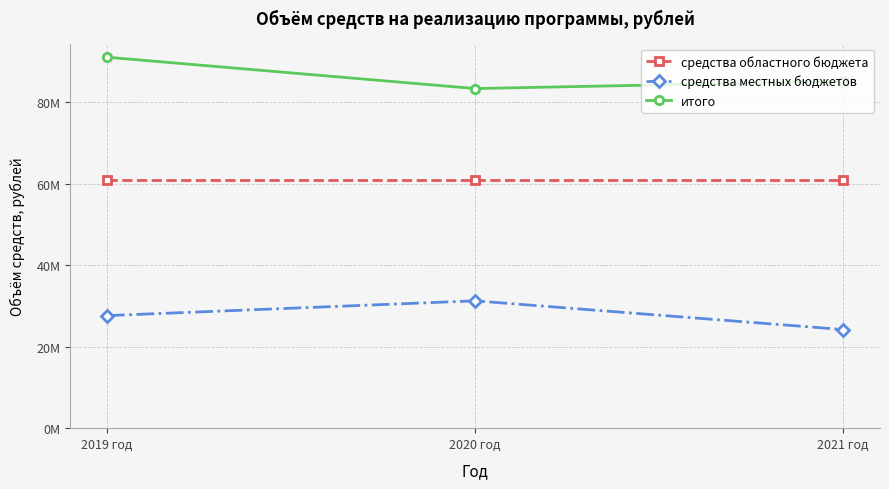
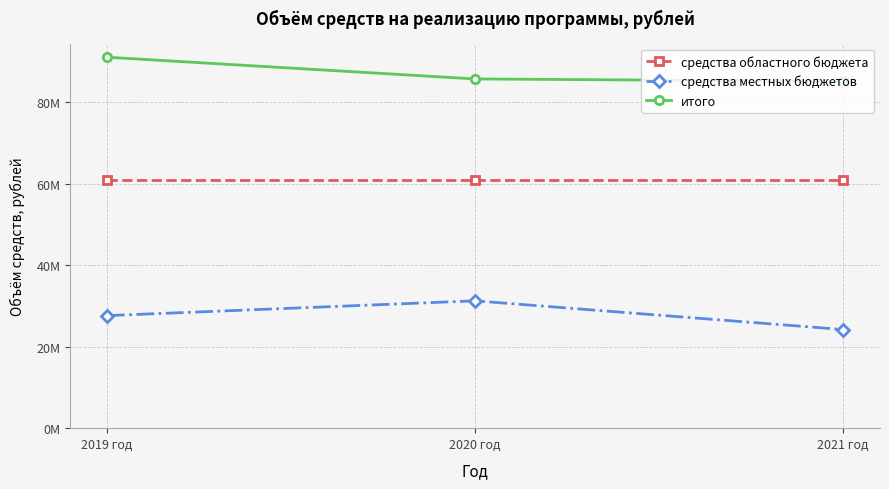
итого, 2020 год: 83000000 -> 86000000
